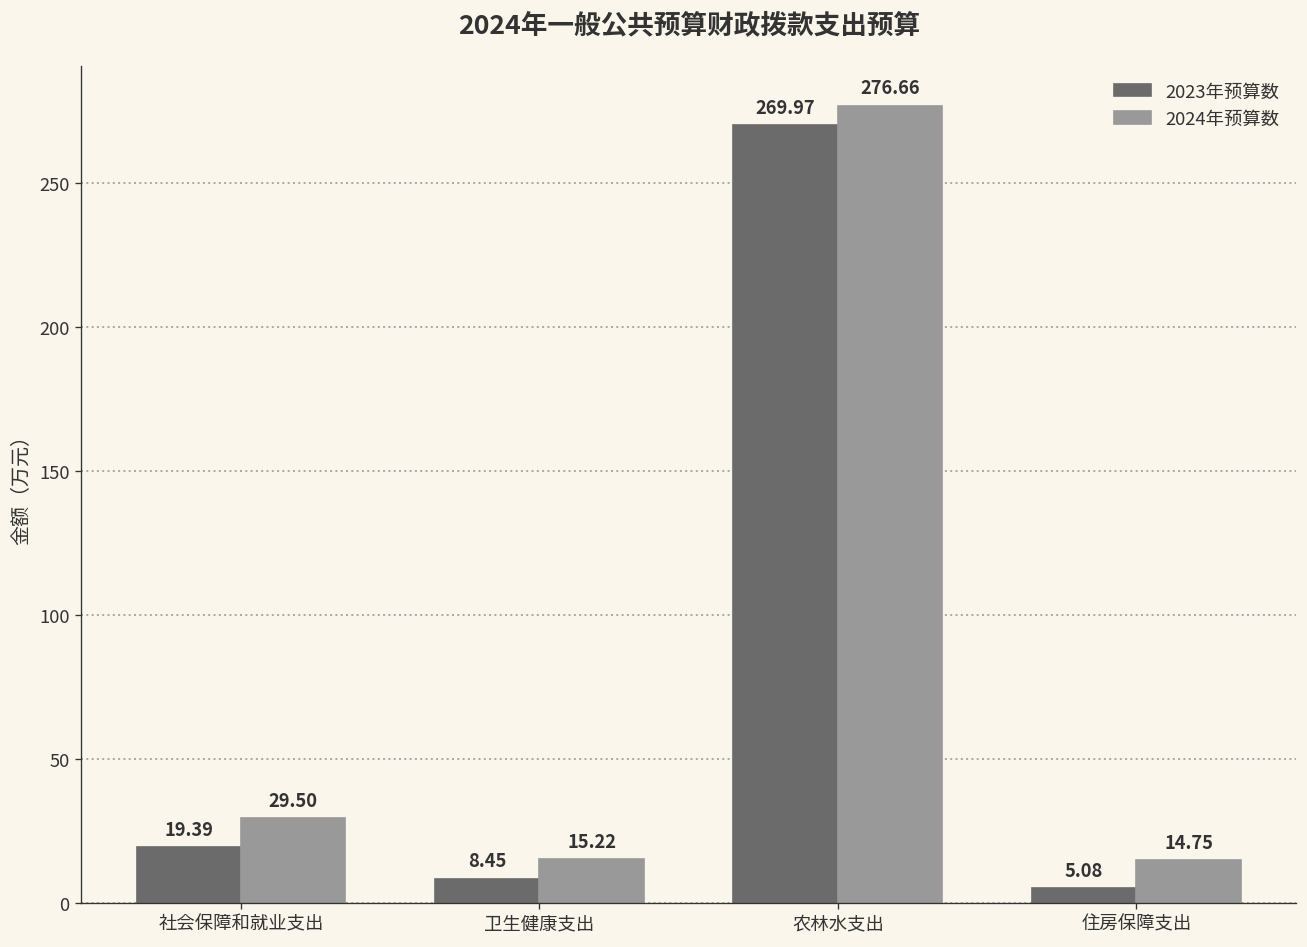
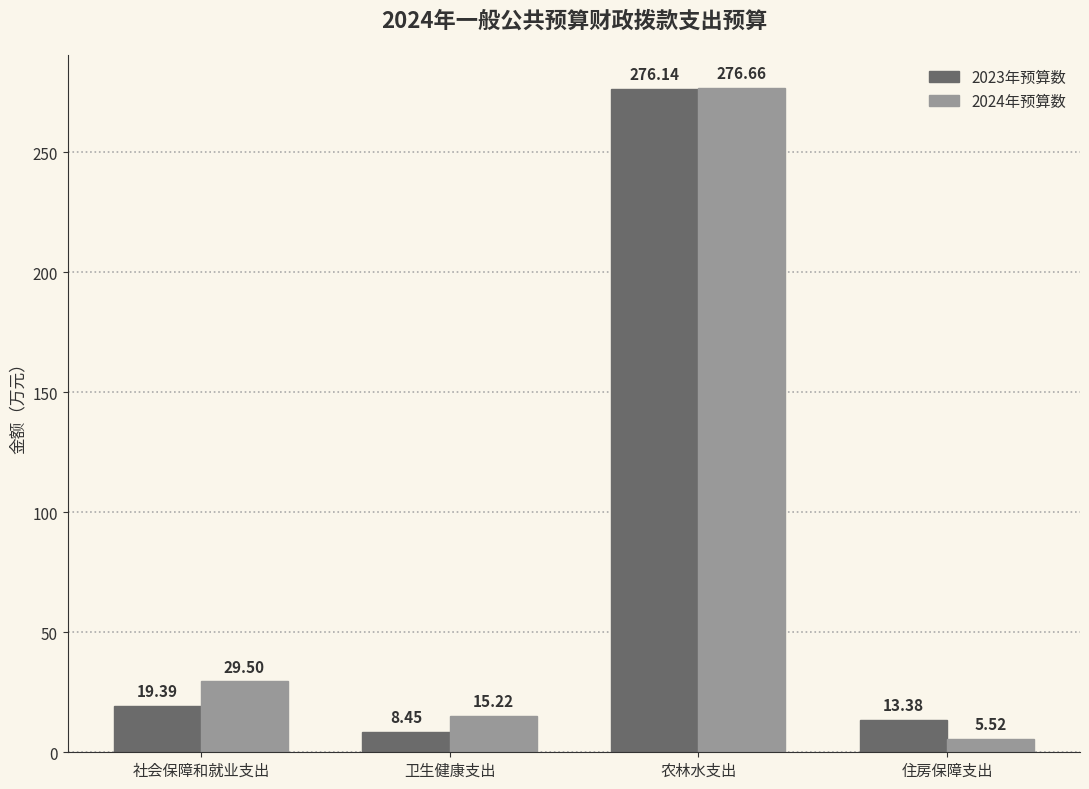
2023年预算数, 农林水支出: 269.97 -> 276.14
2023年预算数, 住房保障支出: 5.08 -> 13.38
2024年预算数, 住房保障支出: 14.75 -> 5.52
